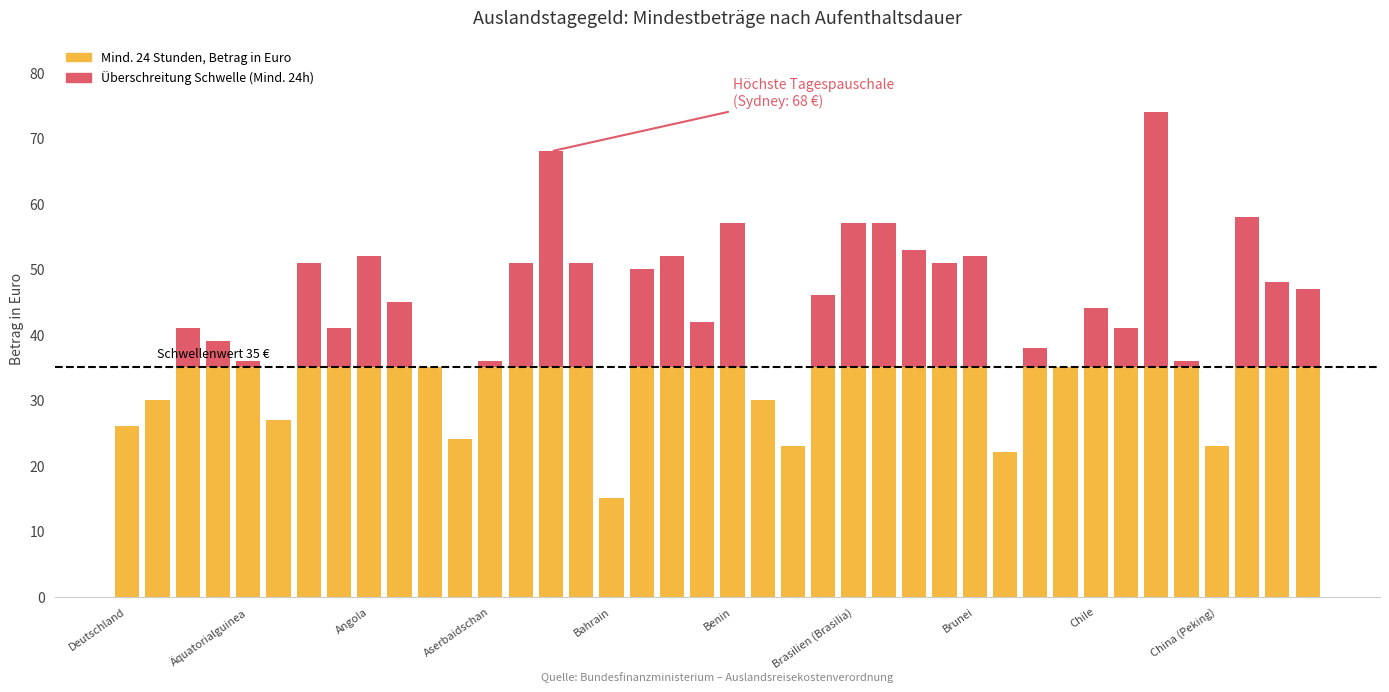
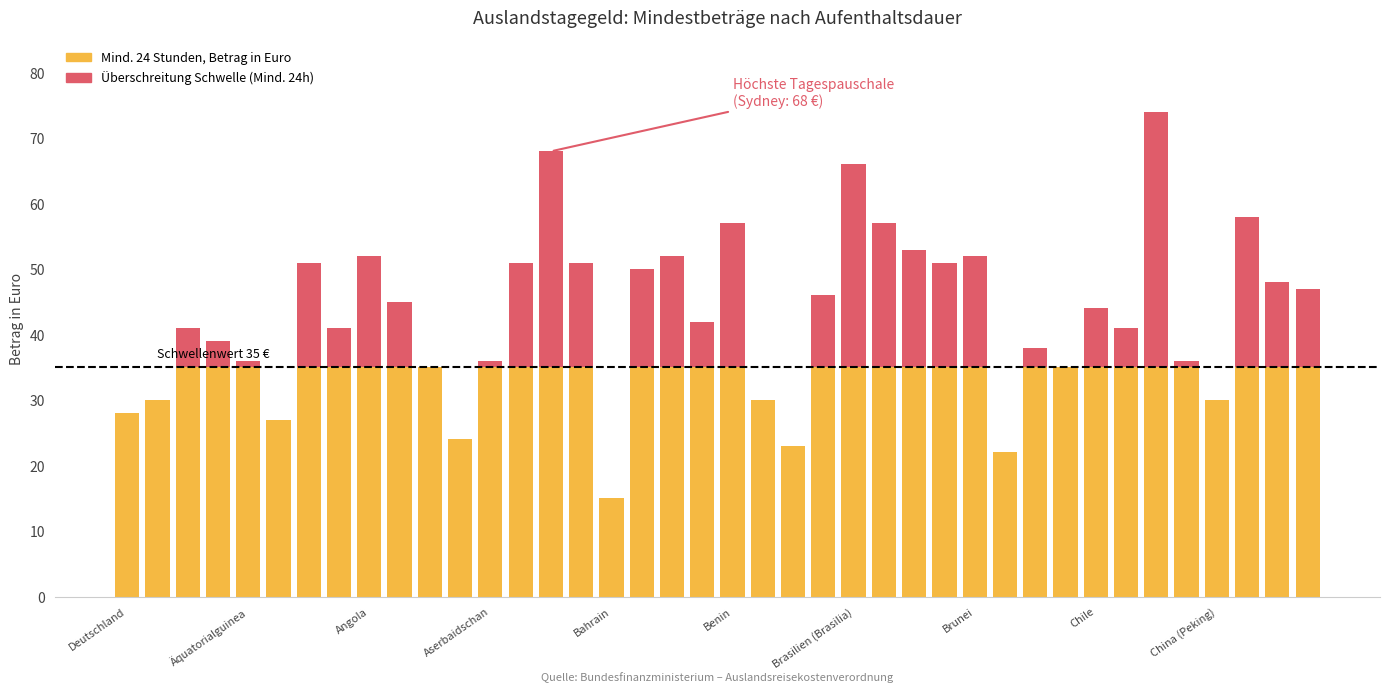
Mind. 24 Stunden, Betrag in Euro, Deutschland: 26 -> 28
Mind. 24 Stunden, Betrag in Euro, Brasilien (Brasilia): 57 -> 66
Mind. 24 Stunden, Betrag in Euro, China (Peking): 23 -> 30
